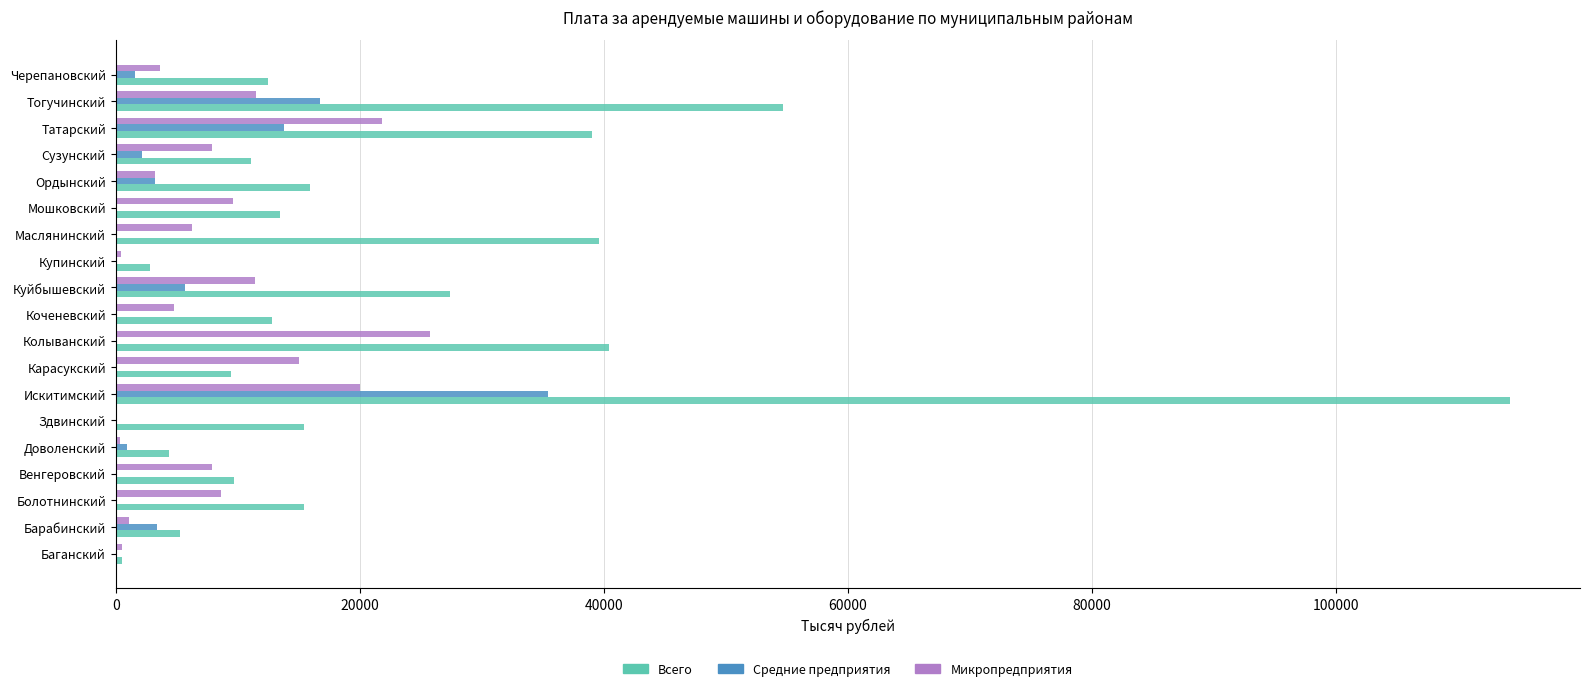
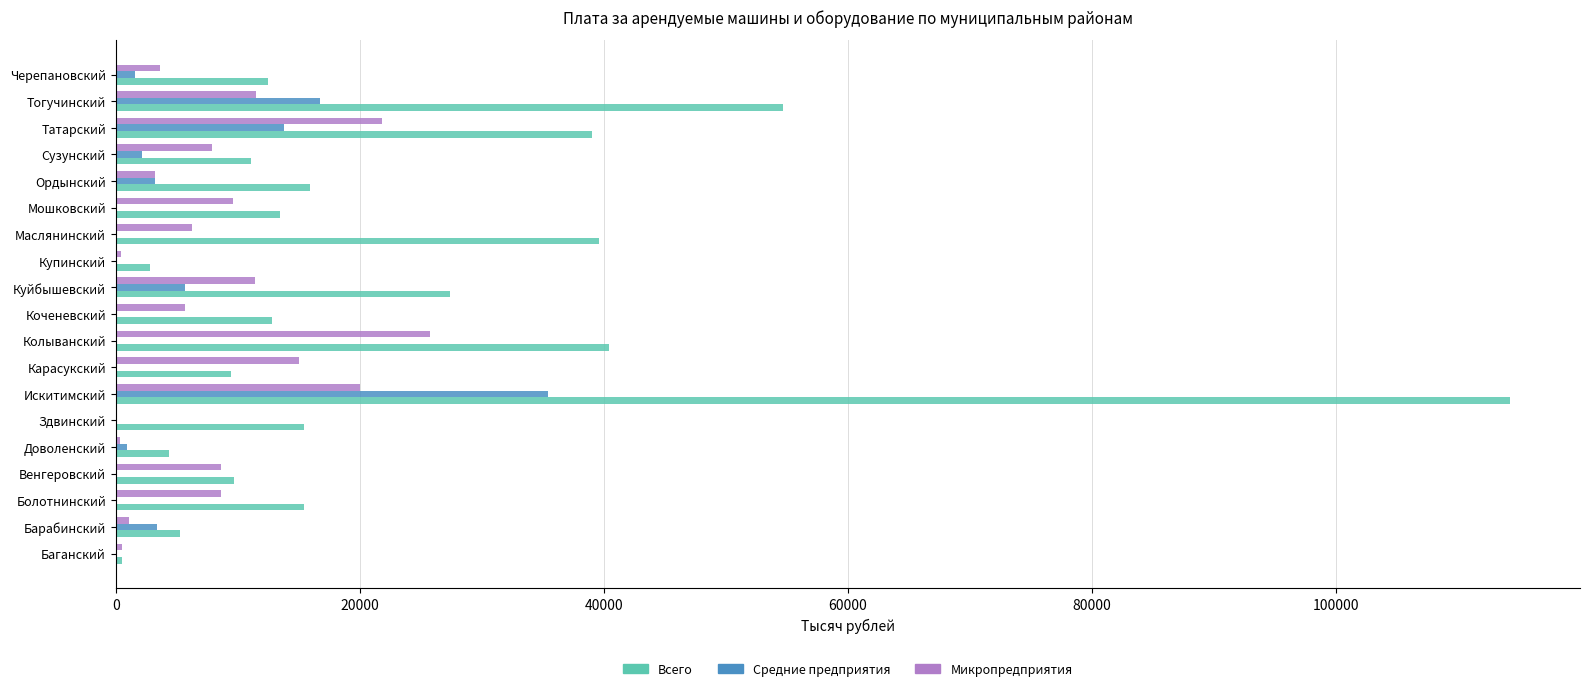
Микропредприятия, Коченевский: 4800 -> 5700
Микропредприятия, Венгеровский: 7900 -> 8600
